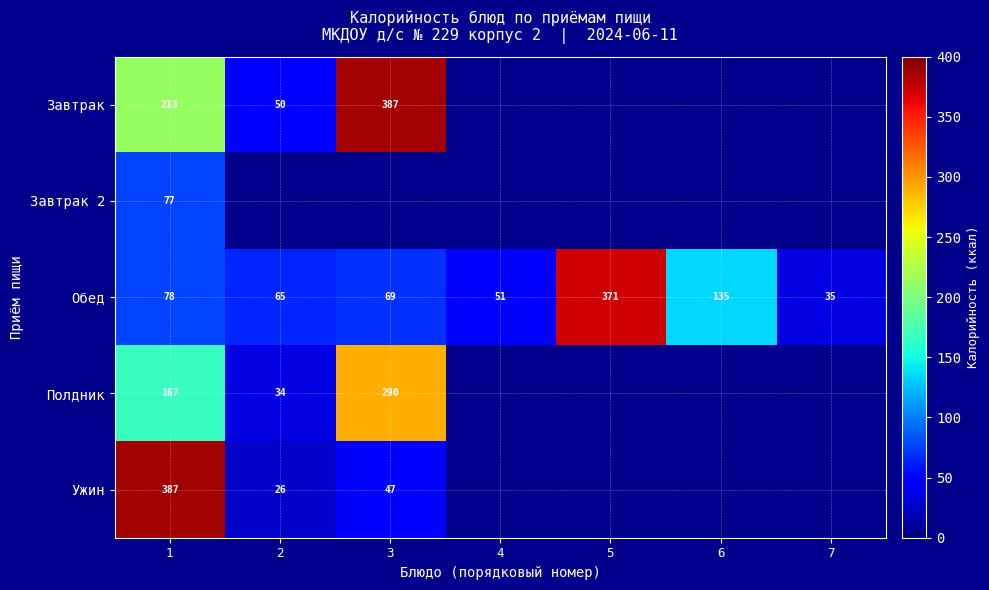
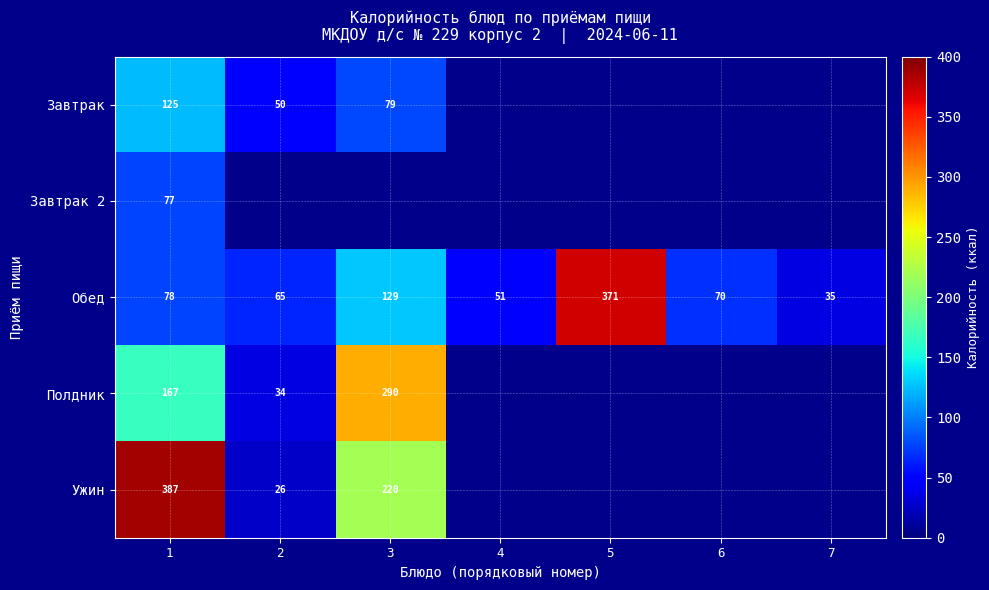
Завтрак, 1: 213 -> 125
Завтрак, 3: 387 -> 79
Обед, 3: 69 -> 129
Обед, 6: 135 -> 70
Ужин, 3: 47 -> 220
